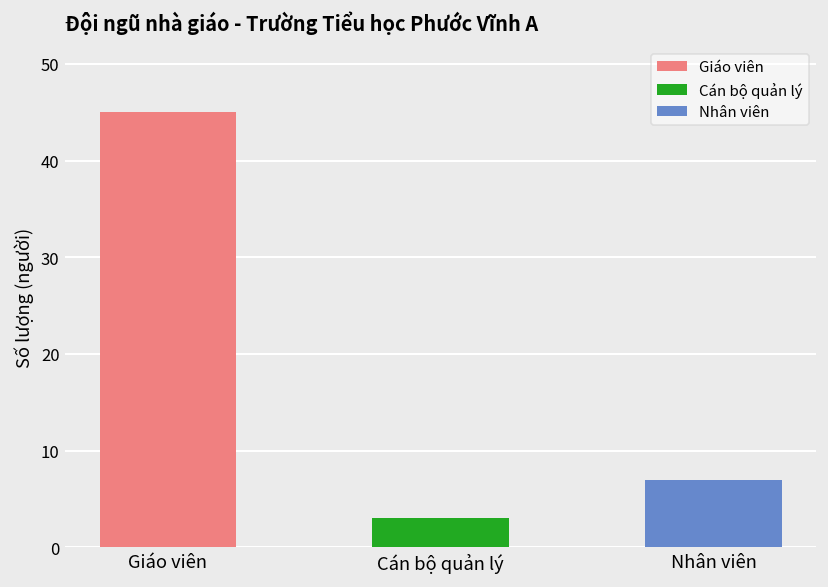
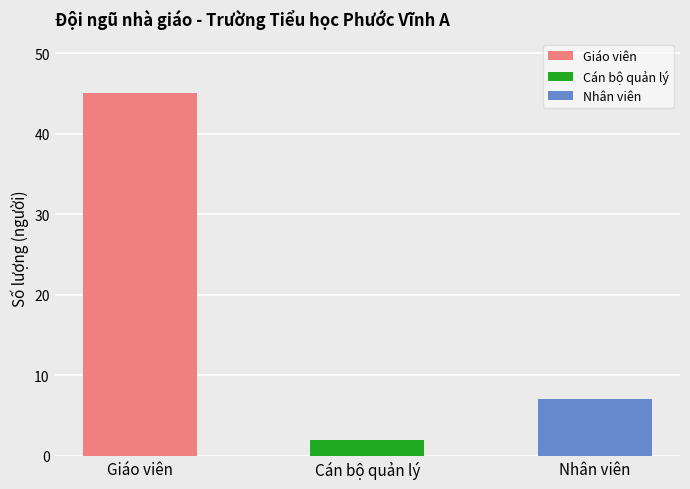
Cán bộ quản lý: 3 -> 2
